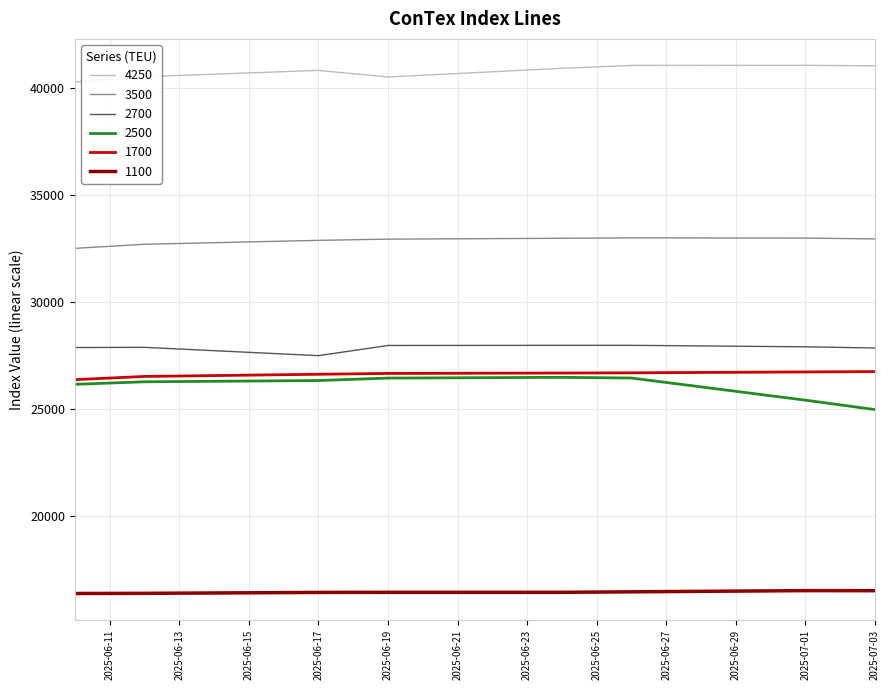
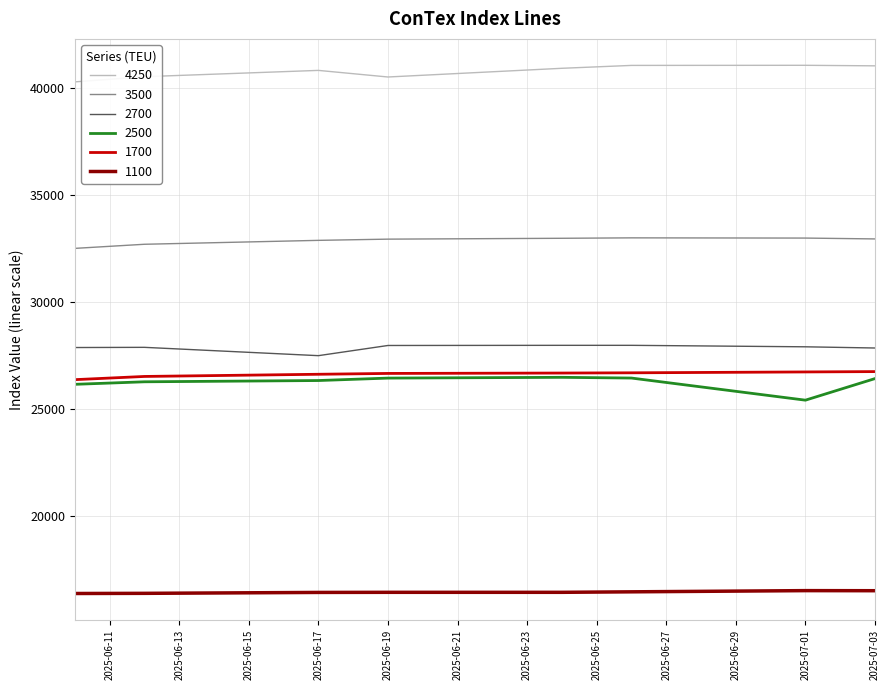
2500, 2025-07-03: 25000 -> 26400
